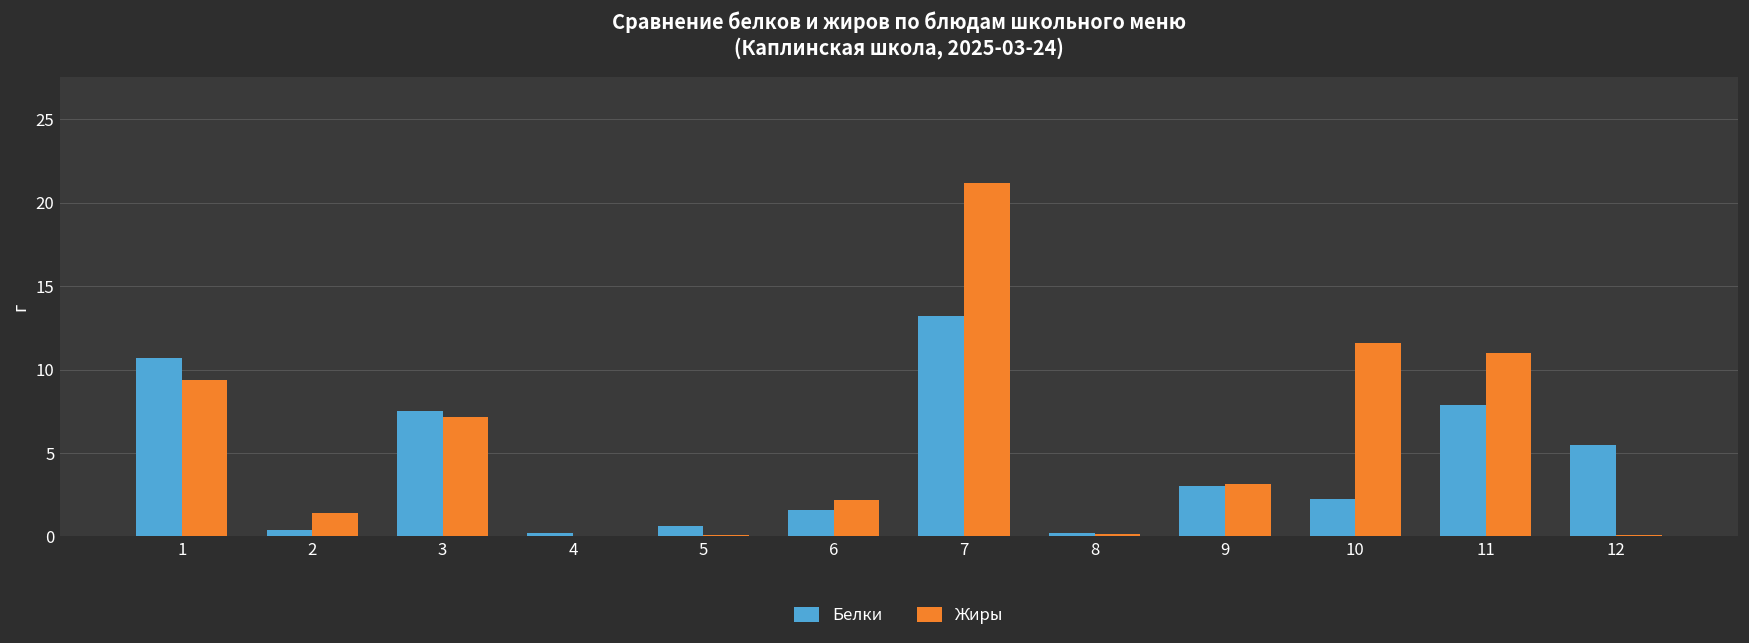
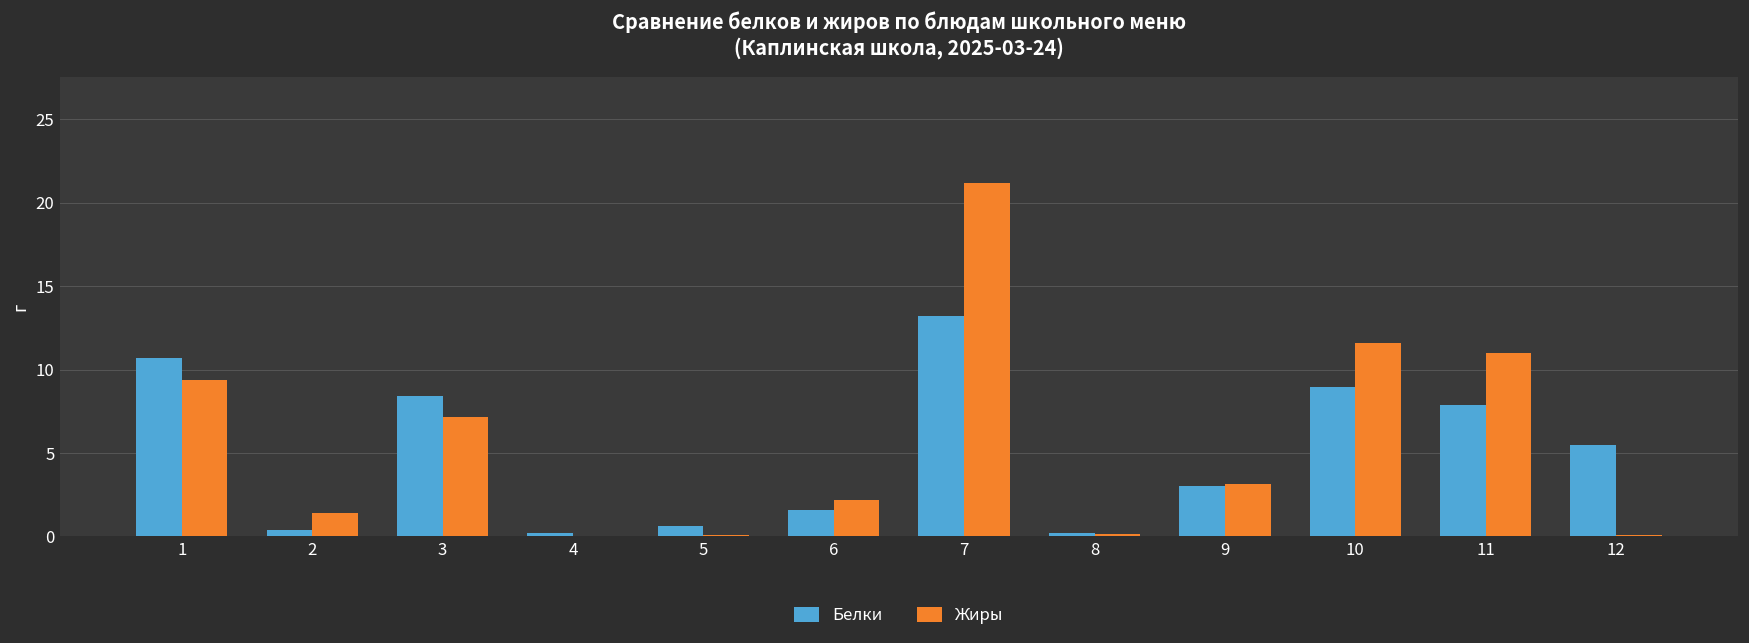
Белки, 3: 7.5 -> 8.4
Белки, 10: 2.2 -> 9.0
